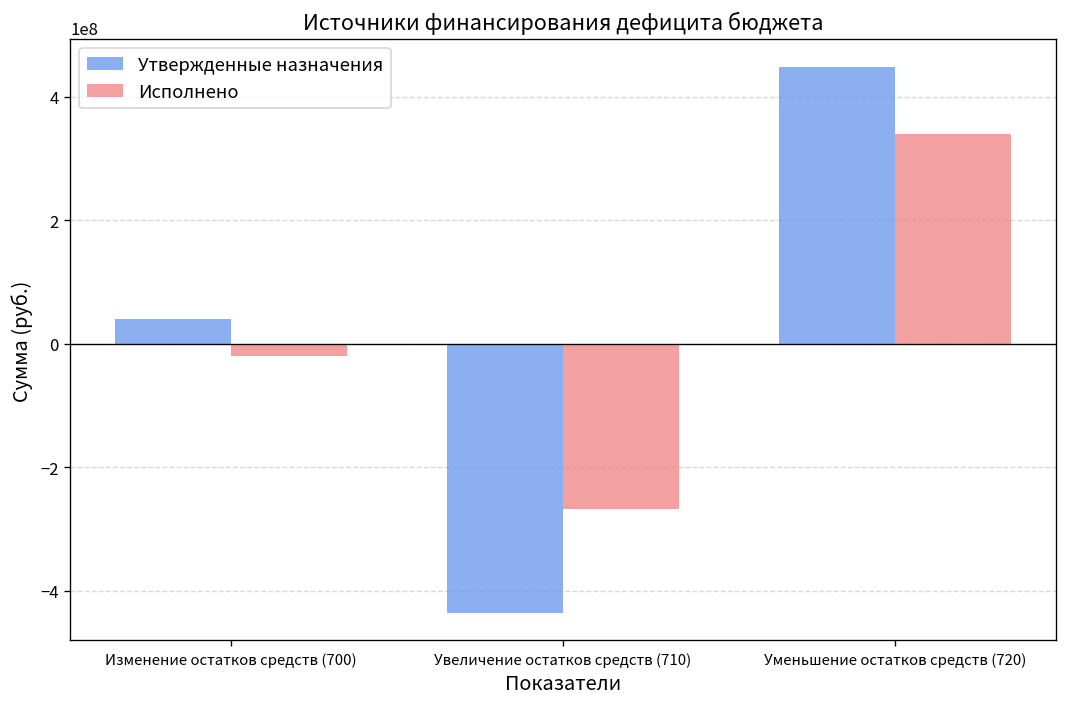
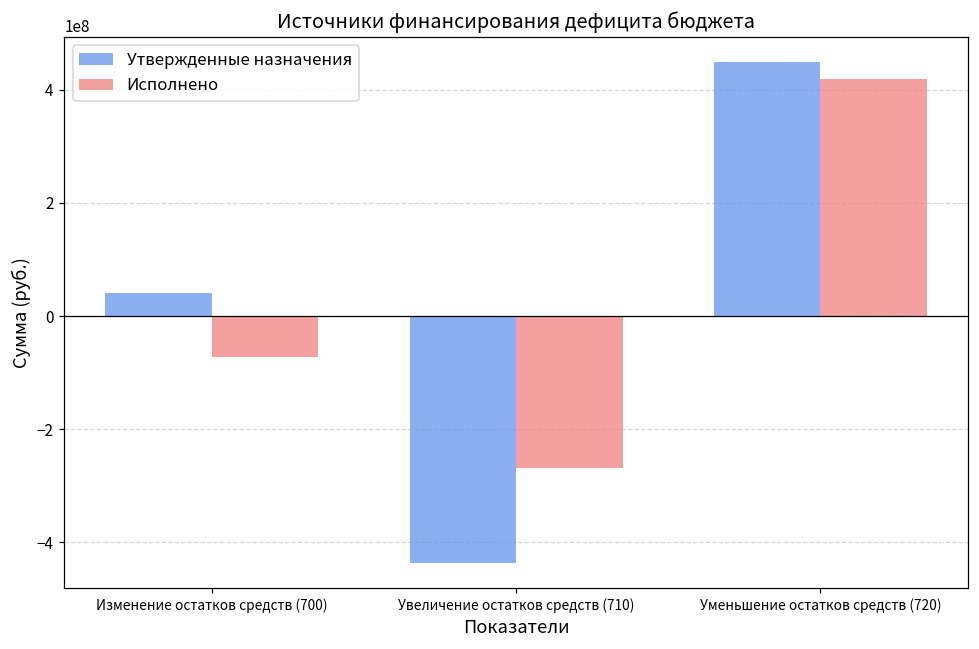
Исполнено, Изменение остатков средств (700): -20000000 -> -70000000
Исполнено, Уменьшение остатков средств (720): 340000000 -> 420000000
